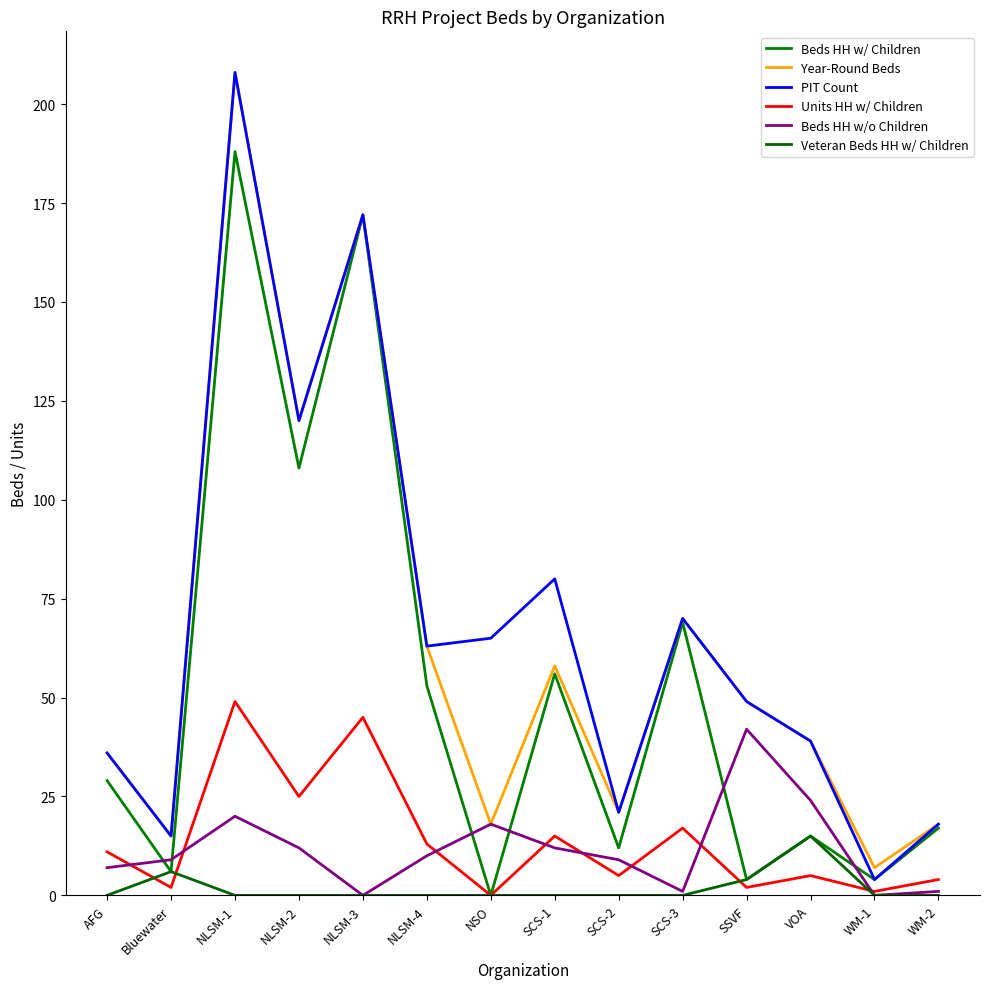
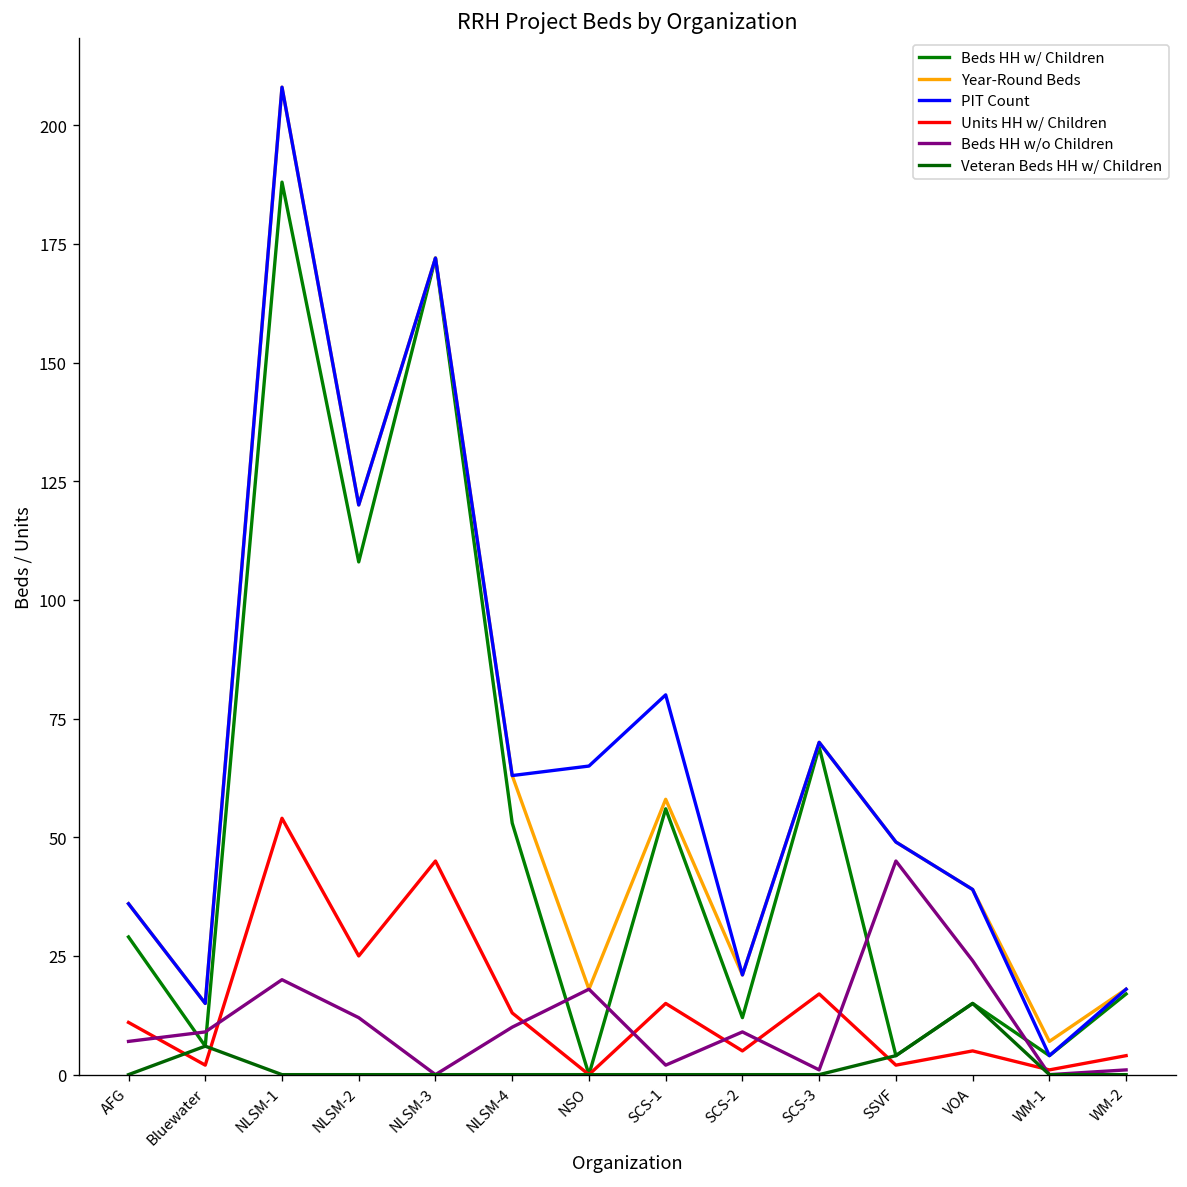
Units HH w/ Children, NLSM-1: 49 -> 54
Beds HH w/o Children, SCS-1: 12 -> 2
Beds HH w/o Children, SSVF: 42 -> 45
